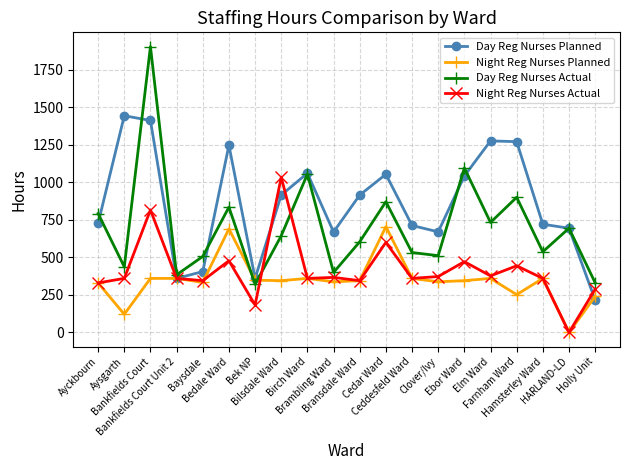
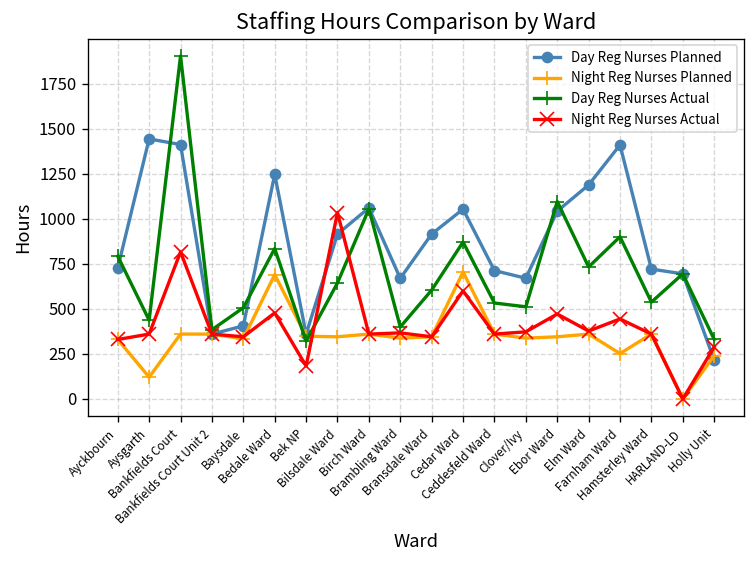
Day Reg Nurses Planned, Elm Ward: 1280 -> 1190
Day Reg Nurses Planned, Farnham Ward: 1270 -> 1410
